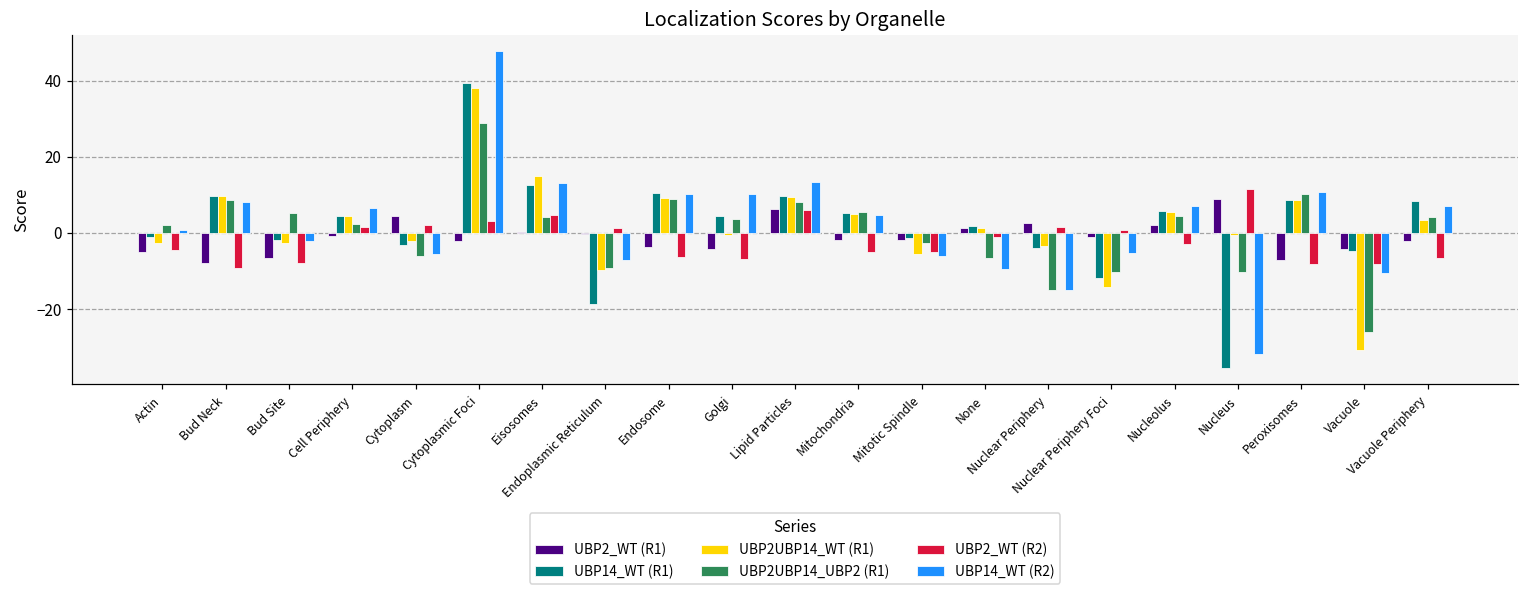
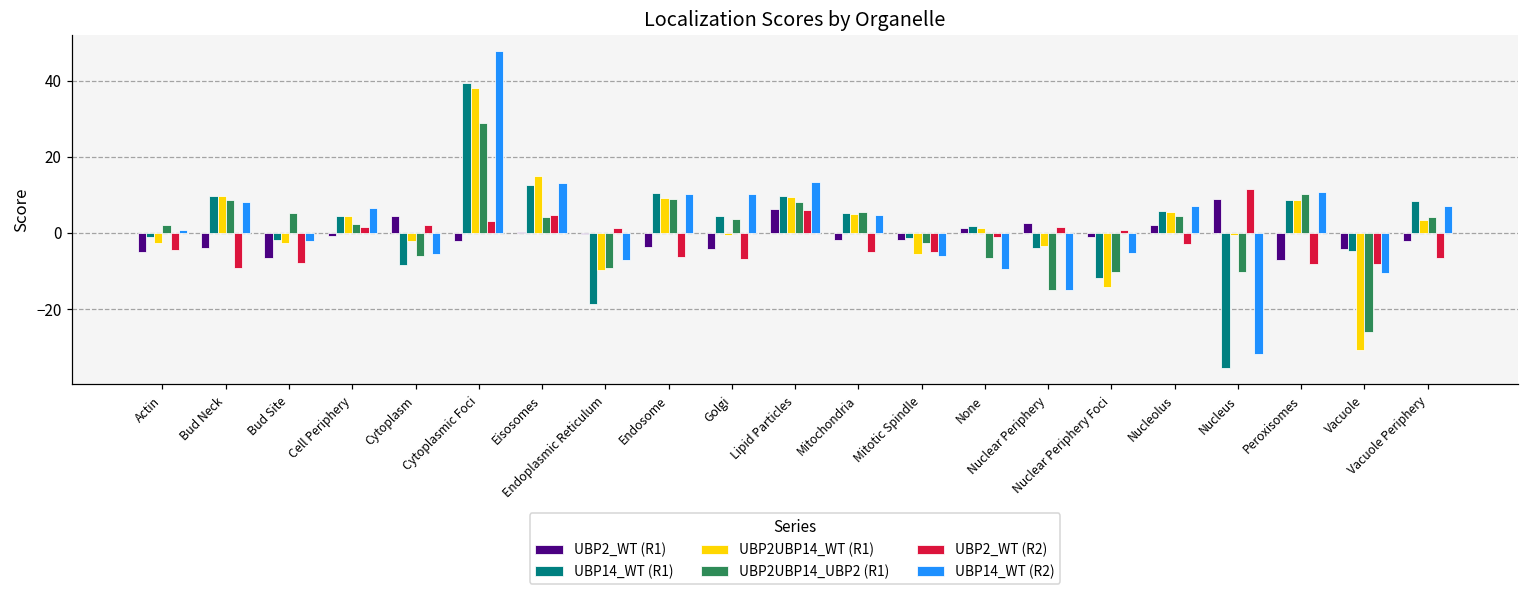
UBP2_WT (R1), Bud Neck: -8 -> -4
UBP14_WT (R1), Cytoplasm: -3 -> -8
